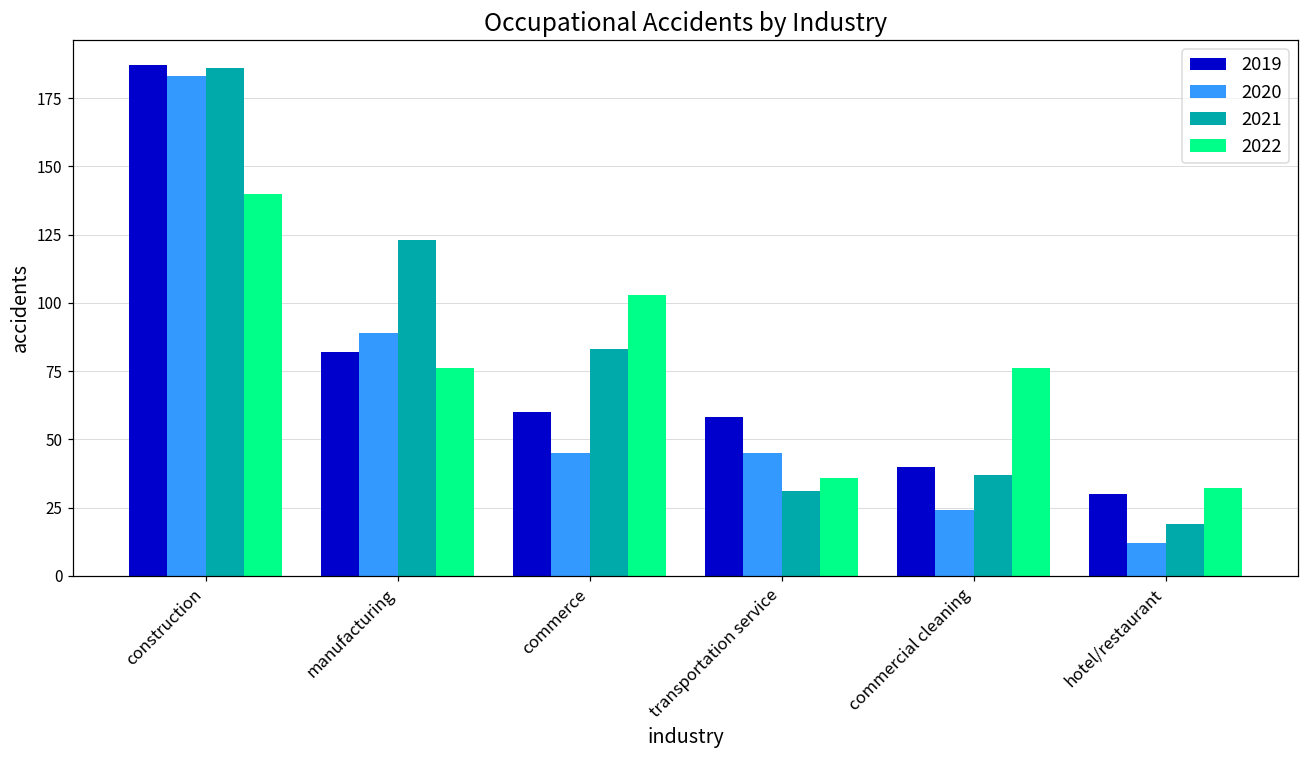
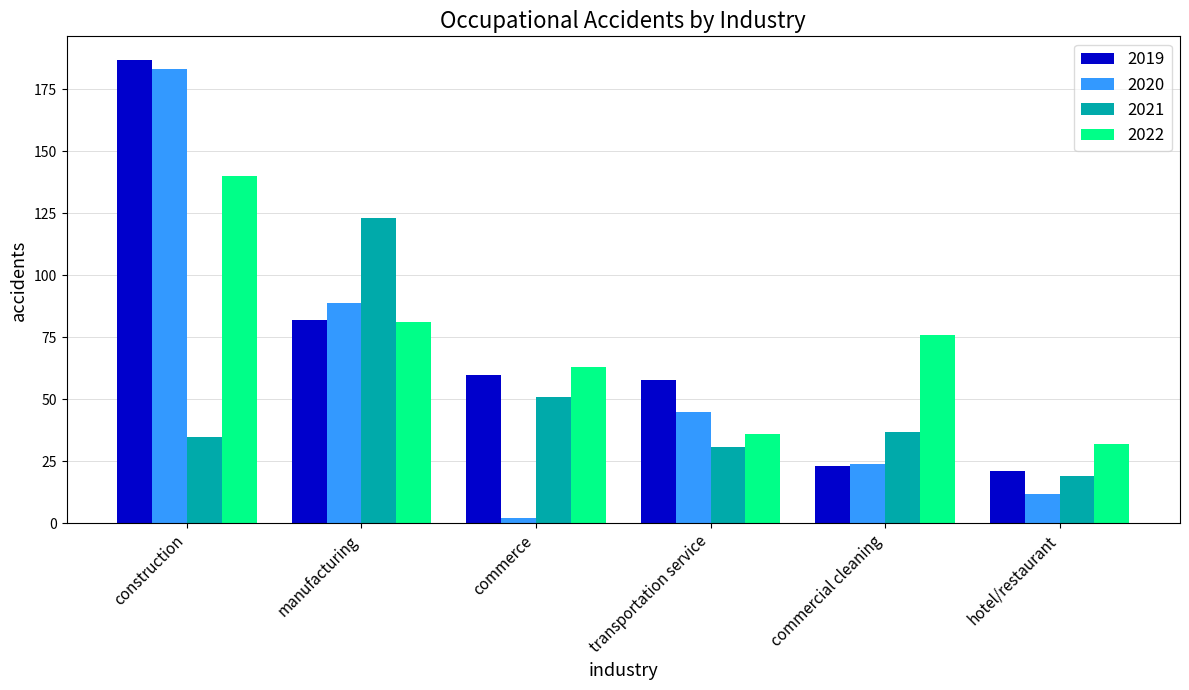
2021, construction: 186 -> 35
2022, manufacturing: 76 -> 81
2020, commerce: 45 -> 2
2021, commerce: 83 -> 51
2022, commerce: 103 -> 63
2019, commercial cleaning: 40 -> 23
2019, hotel/restaurant: 30 -> 21
